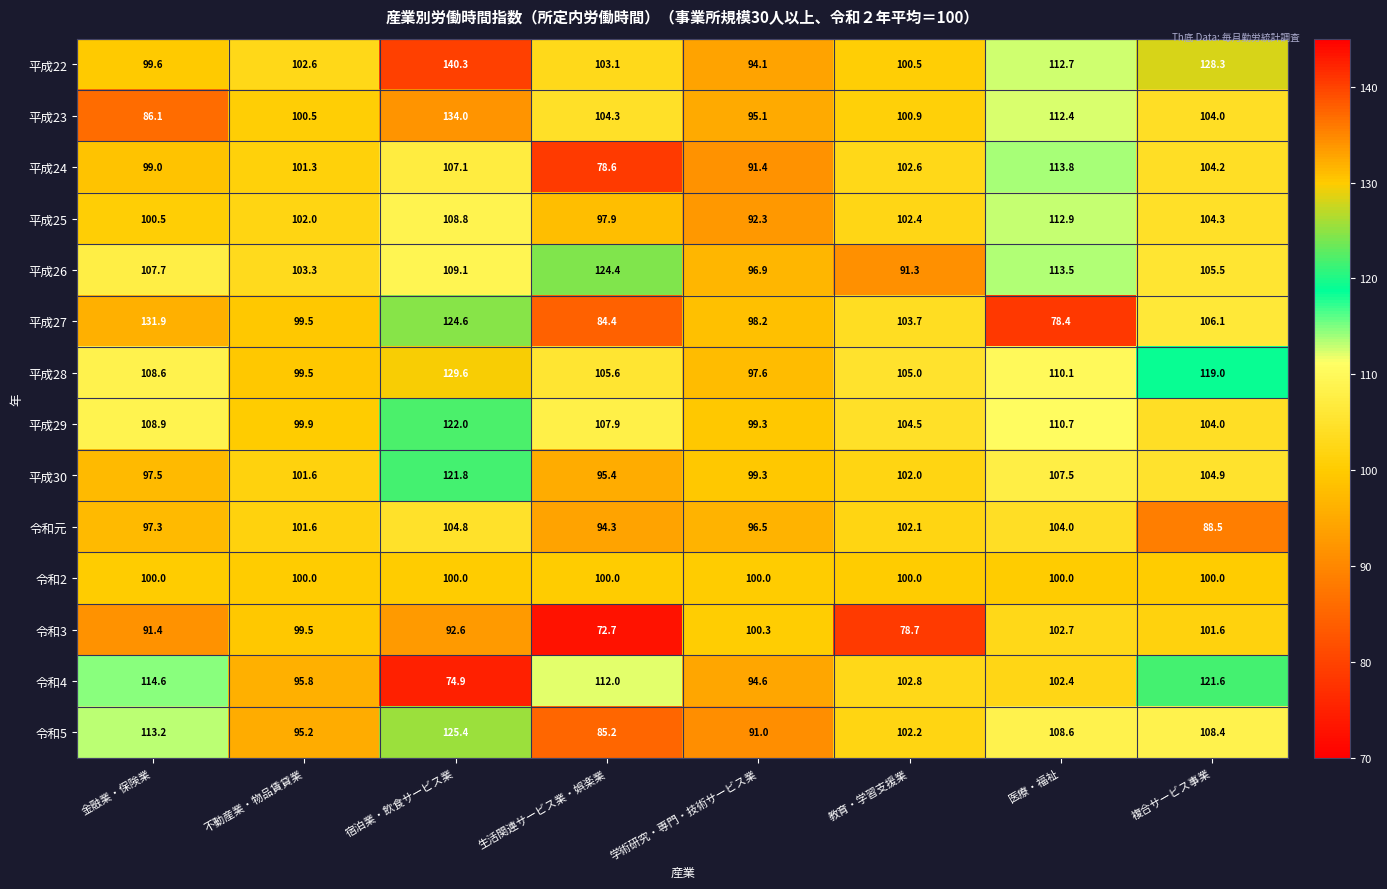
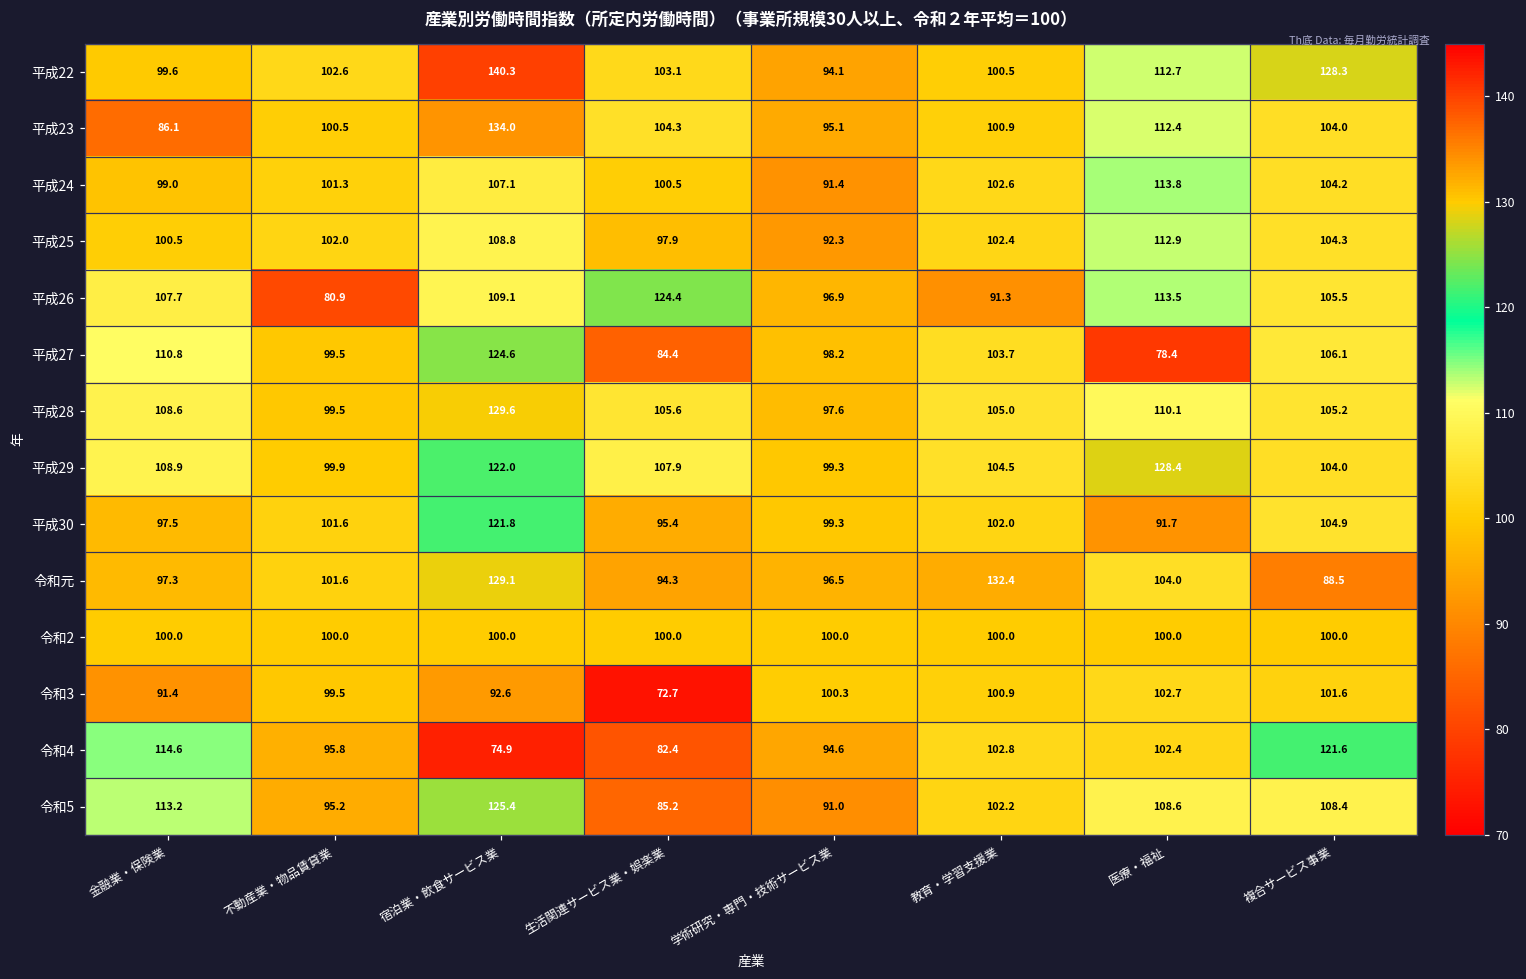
平成24, 生活関連サービス業・娯楽業: 78.6 -> 100.5
平成26, 不動産業・物品賃貸業: 103.3 -> 80.9
平成27, 金融業・保険業: 131.9 -> 110.8
平成28, 複合サービス事業: 119.0 -> 105.2
平成29, 医療・福祉: 110.7 -> 128.4
平成30, 医療・福祉: 107.5 -> 91.7
令和元, 宿泊業・飲食サービス業: 104.8 -> 129.1
令和元, 教育・学習支援業: 102.1 -> 132.4
令和3, 教育・学習支援業: 78.7 -> 100.9
令和4, 生活関連サービス業・娯楽業: 112.0 -> 82.4
